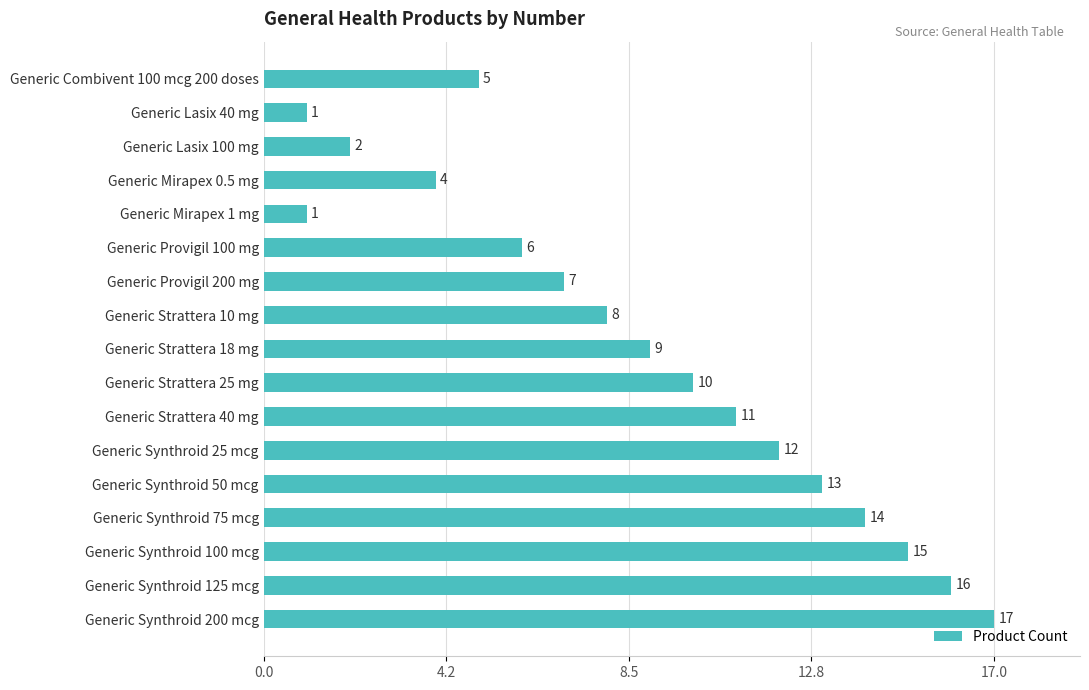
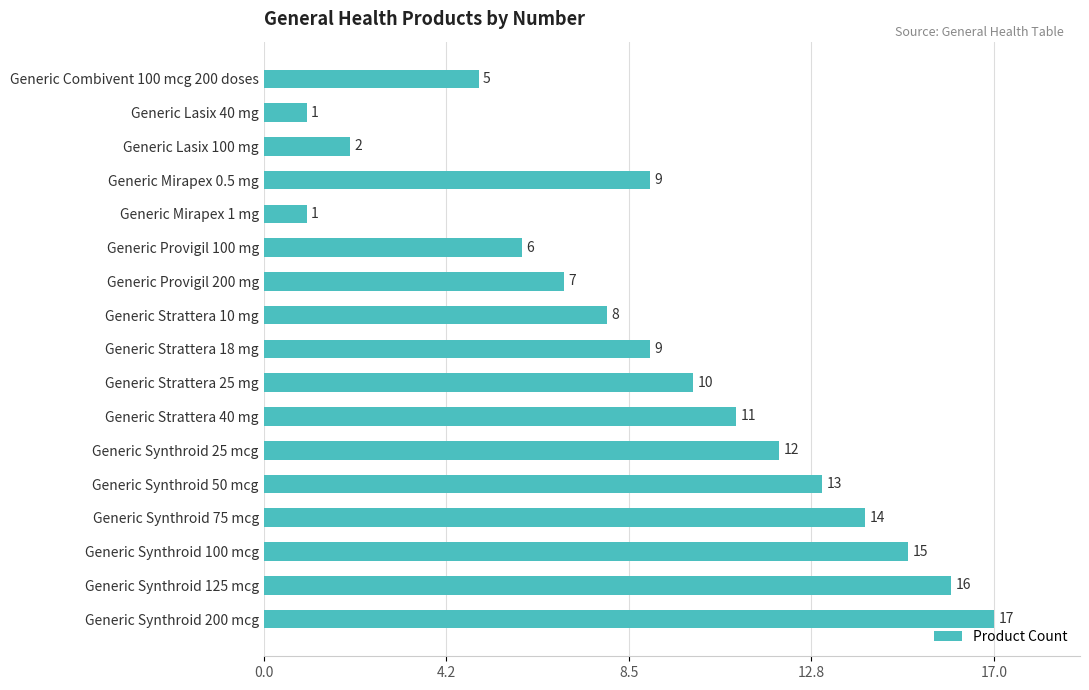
Generic Mirapex 0.5 mg: 4 -> 9
